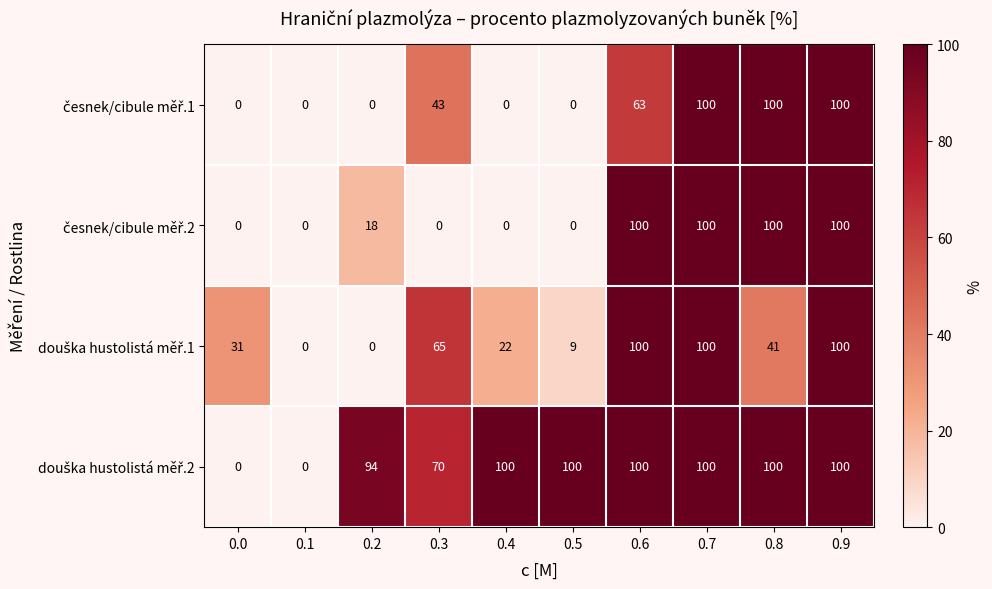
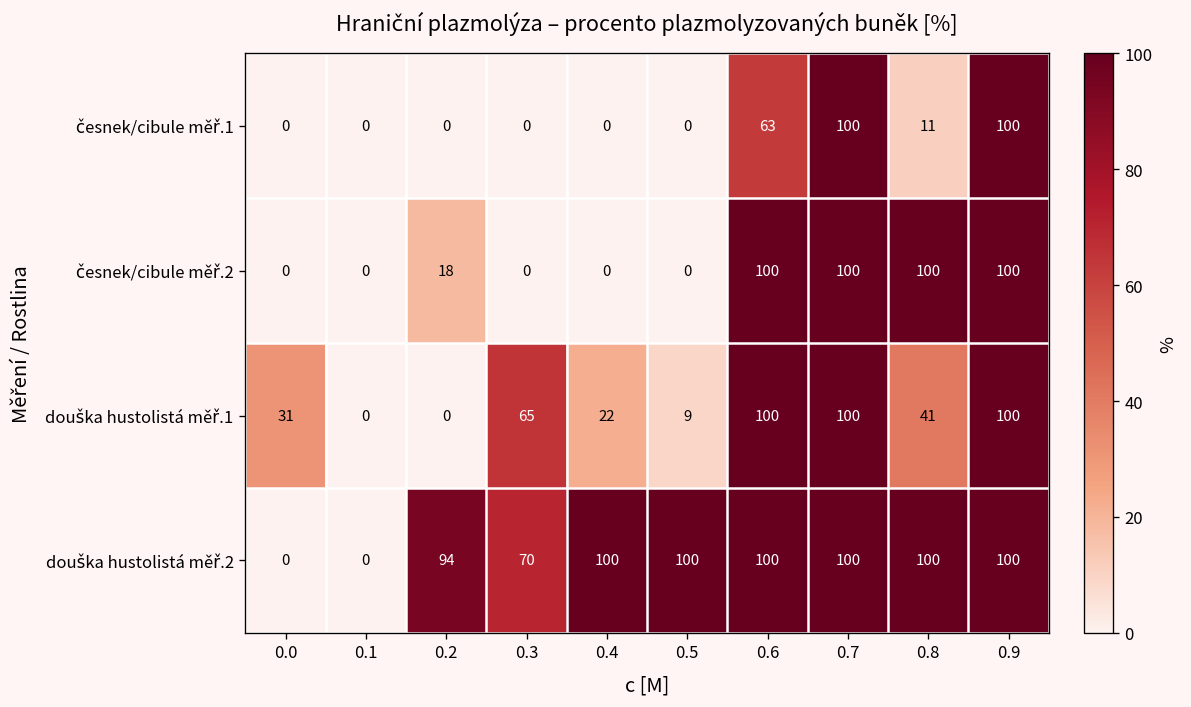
česnek/cibule měř.1, 0.3: 43 -> 0
česnek/cibule měř.1, 0.8: 100 -> 11
